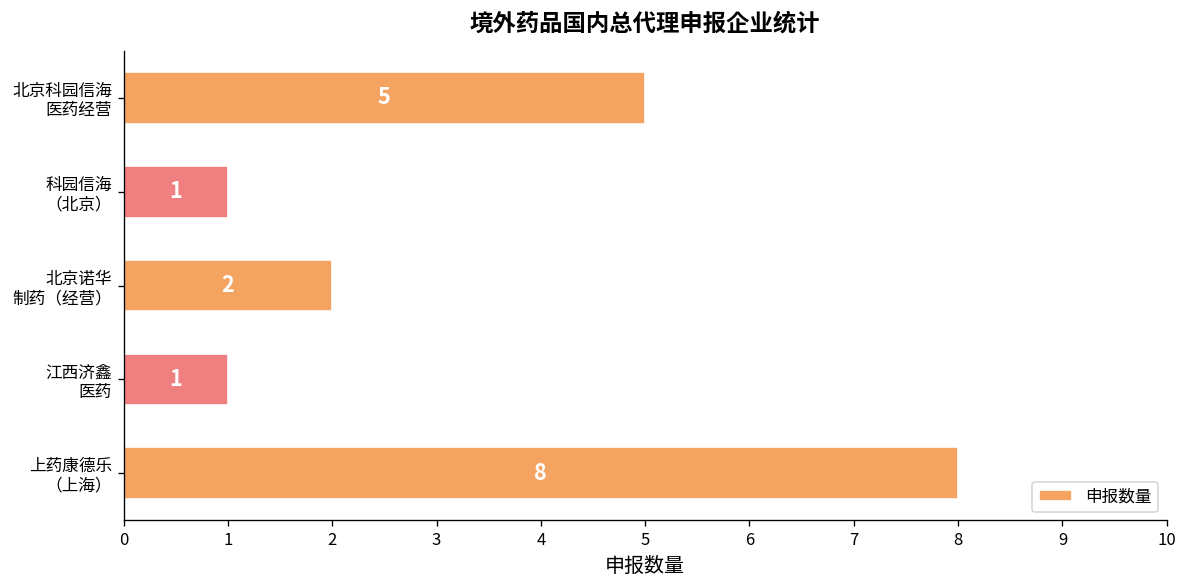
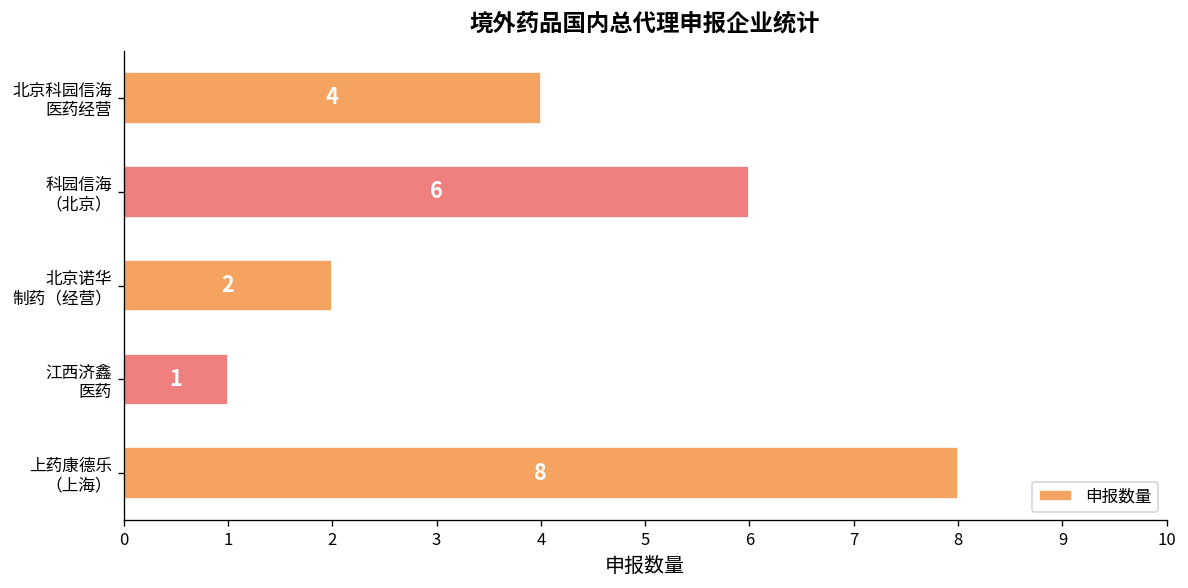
北京科园信海 医药经营: 5 -> 4
科园信海 （北京）: 1 -> 6
